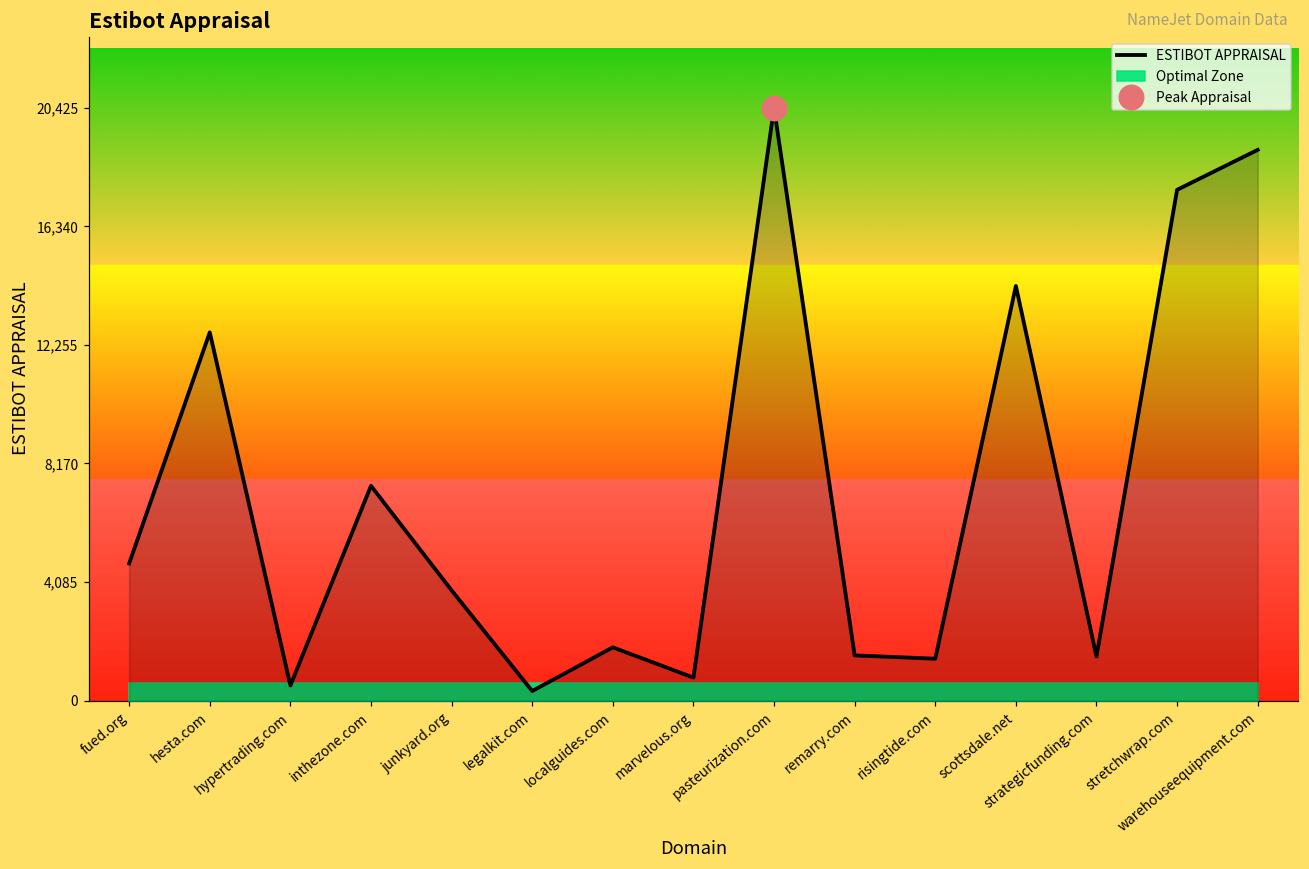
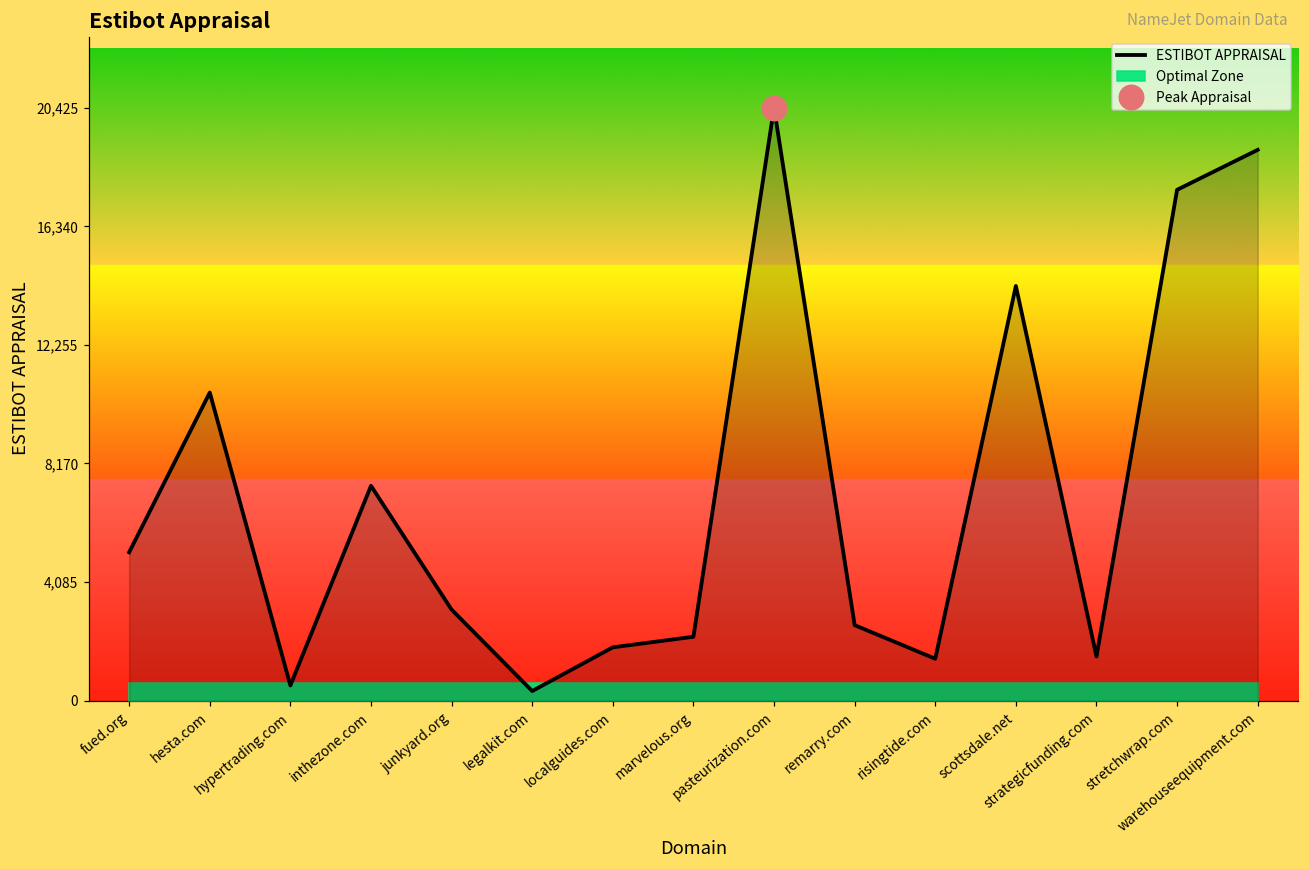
ESTIBOT APPRAISAL, fued.org: 4,700 -> 5,100
ESTIBOT APPRAISAL, hesta.com: 12,700 -> 10,600
ESTIBOT APPRAISAL, junkyard.org: 3,800 -> 3,100
ESTIBOT APPRAISAL, marvelous.org: 800 -> 2,200
ESTIBOT APPRAISAL, remarry.com: 1,600 -> 2,600
